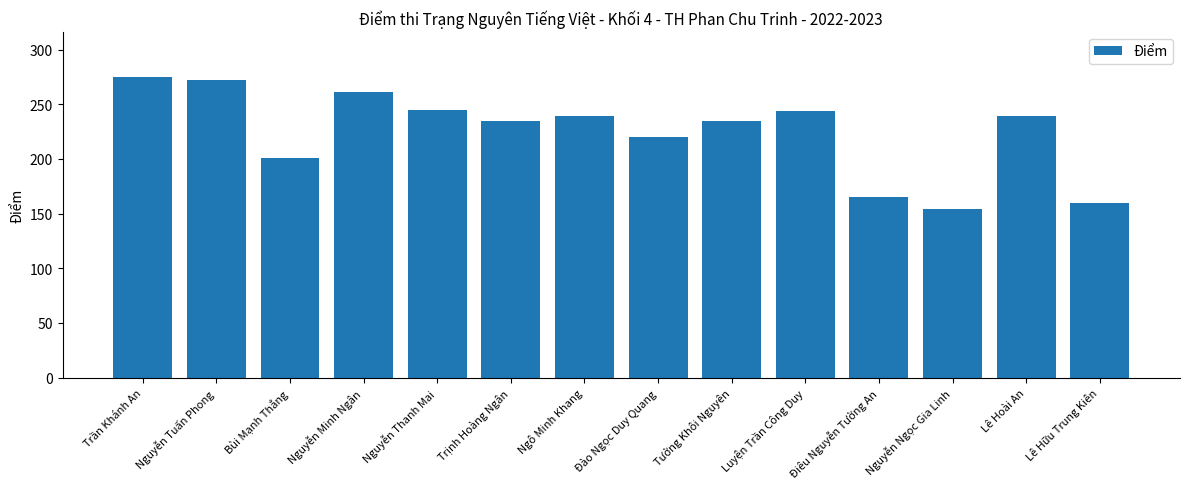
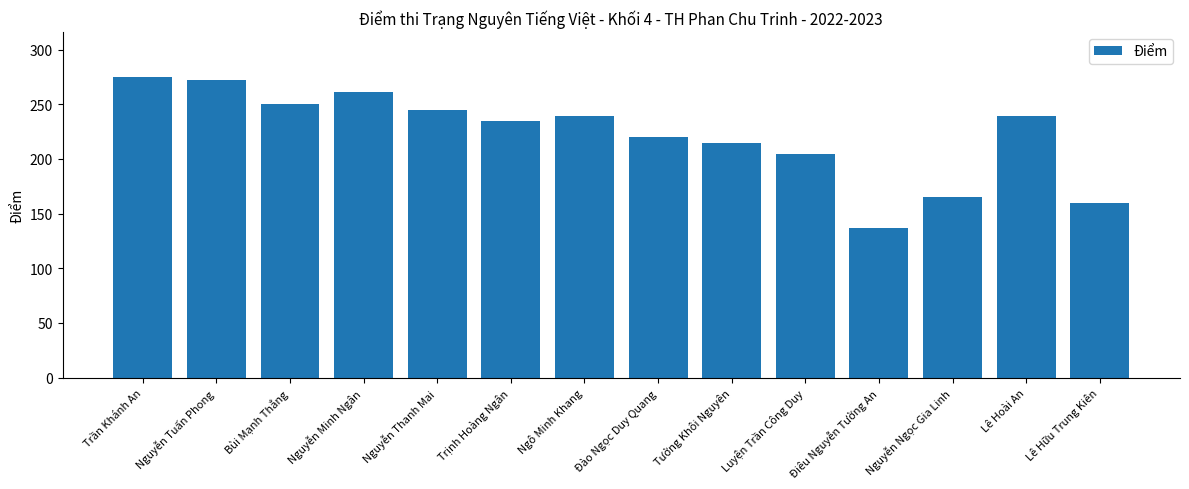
Bùi Mạnh Thắng: 201 -> 250
Tưởng Khôi Nguyên: 235 -> 215
Luyện Trần Công Duy: 244 -> 205
Điêu Nguyễn Tường An: 165 -> 137
Nguyễn Ngọc Gia Linh: 154 -> 165
